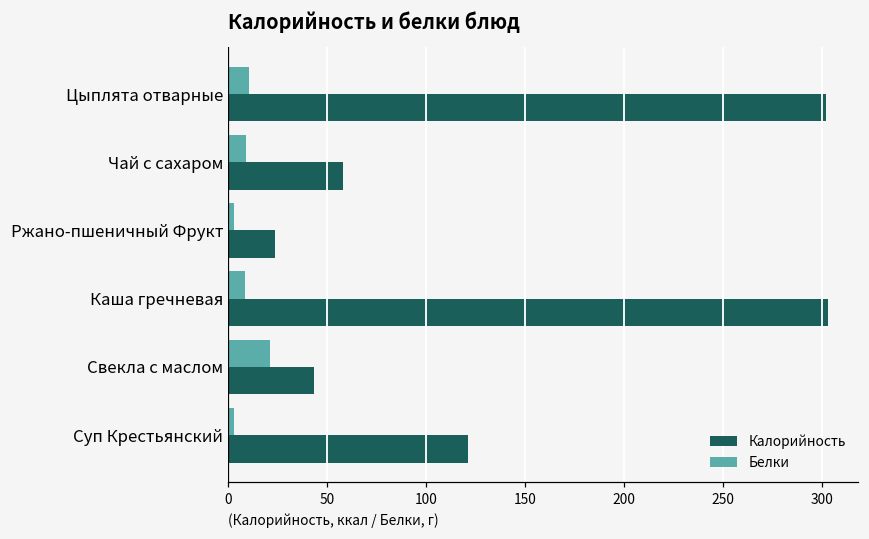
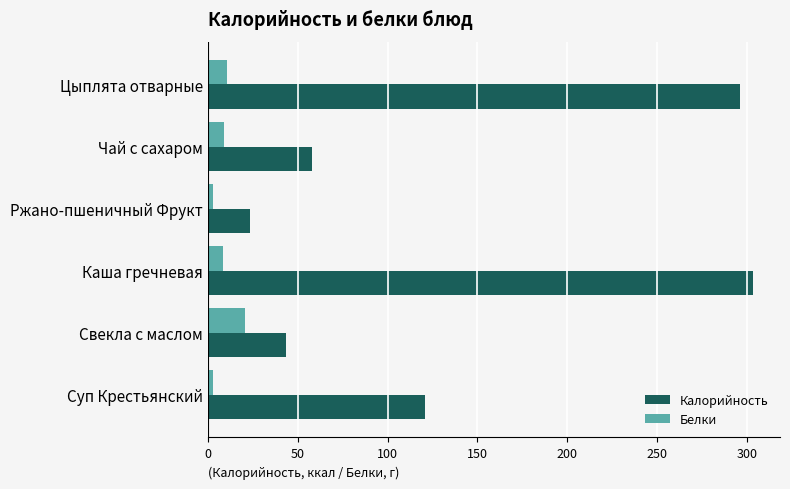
Калорийность, Цыплята отварные: 302 -> 296
